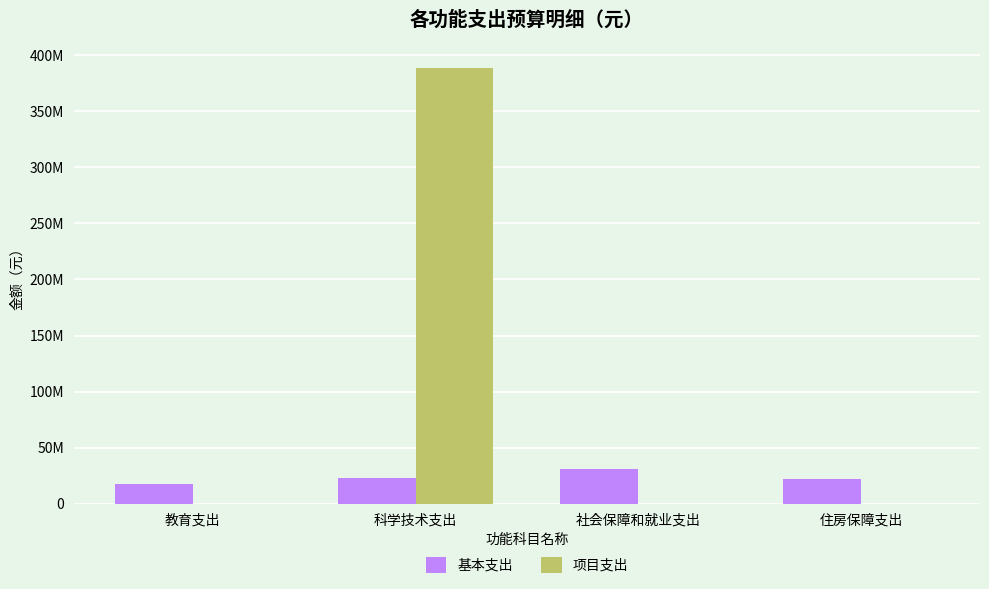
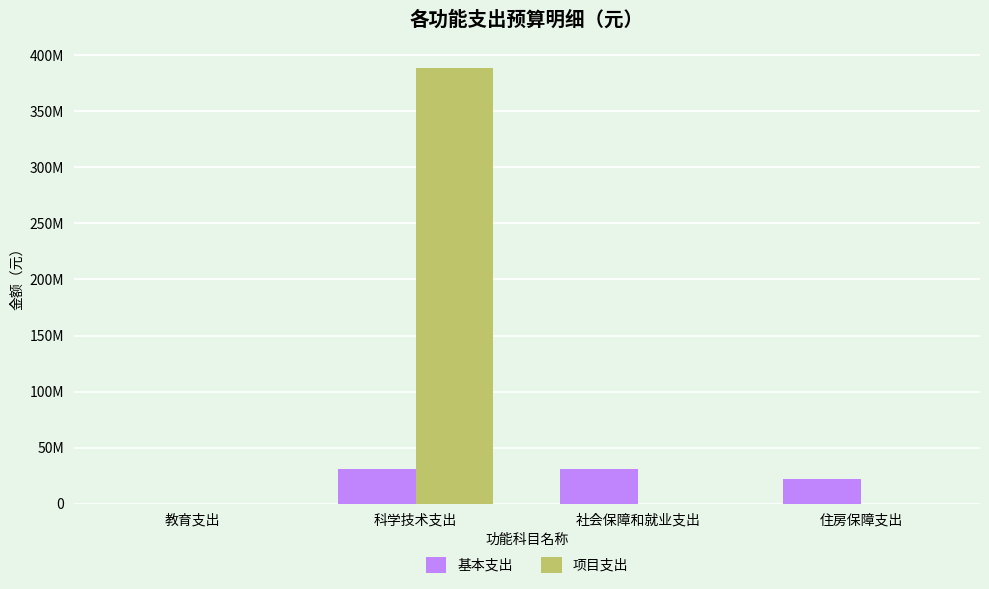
基本支出, 教育支出: 18000000 -> 0
基本支出, 科学技术支出: 23000000 -> 31000000
